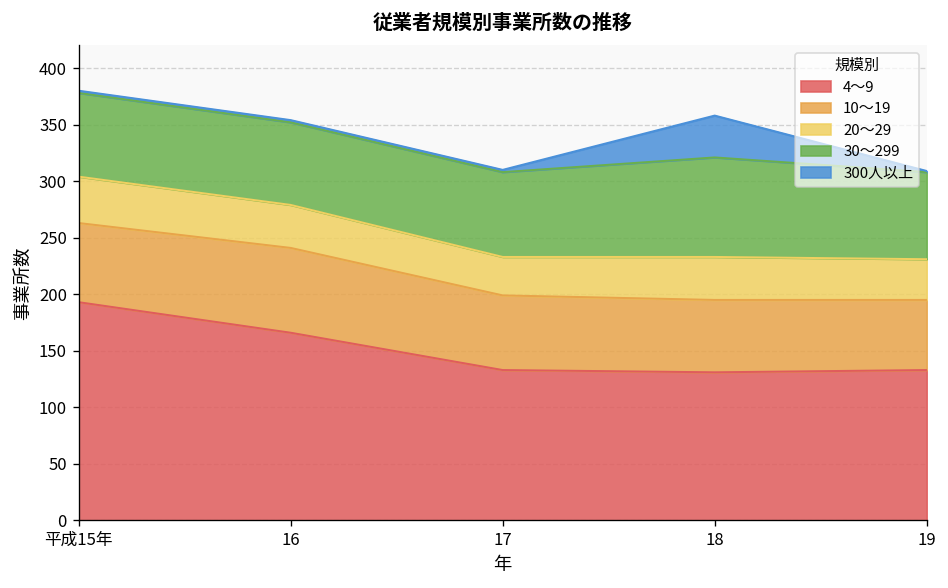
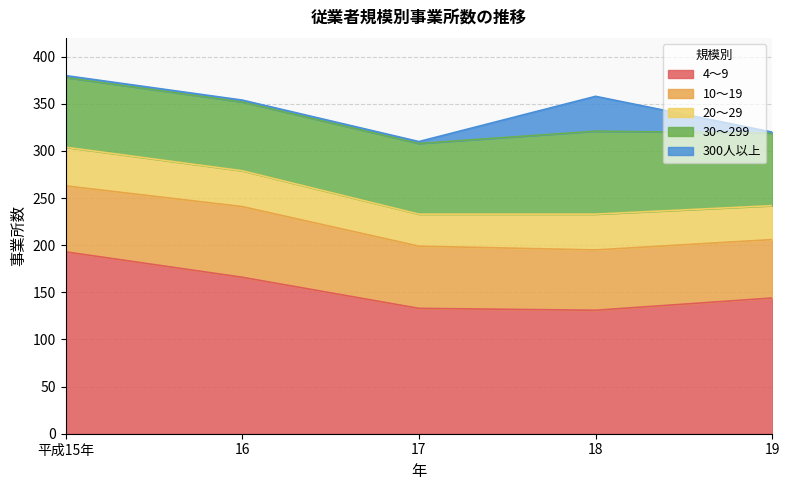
4～9, 19: 130 -> 140
